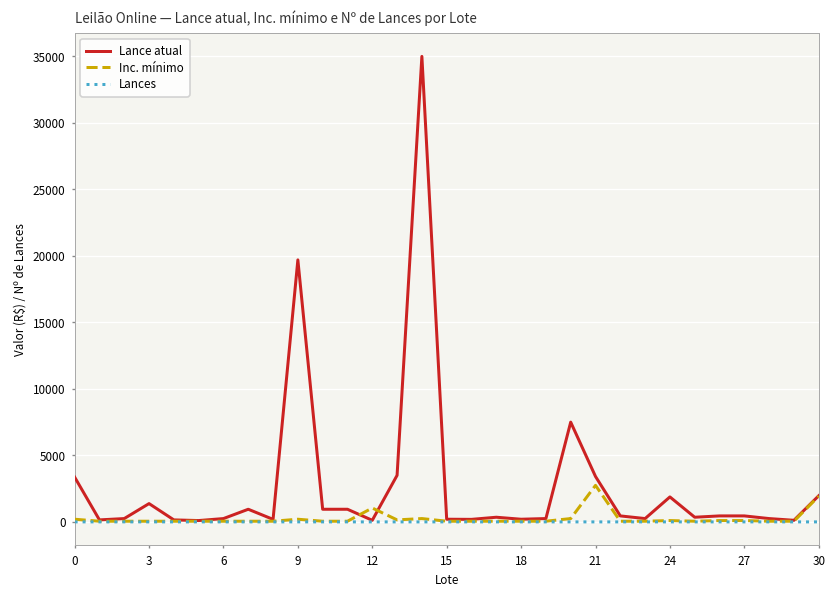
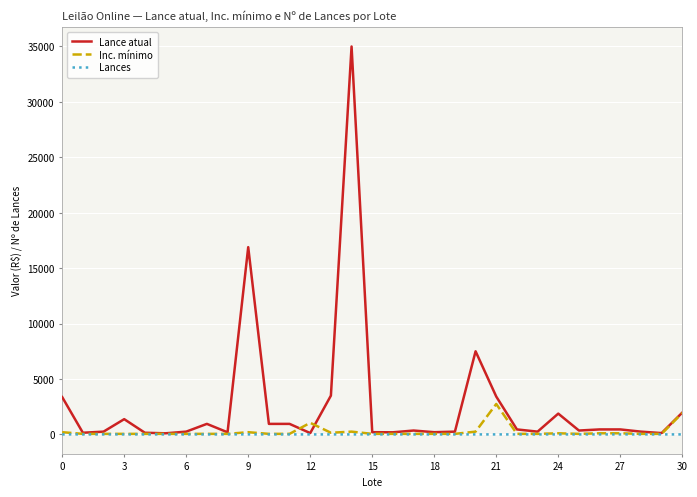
Lance atual, 9: 19700 -> 16900
